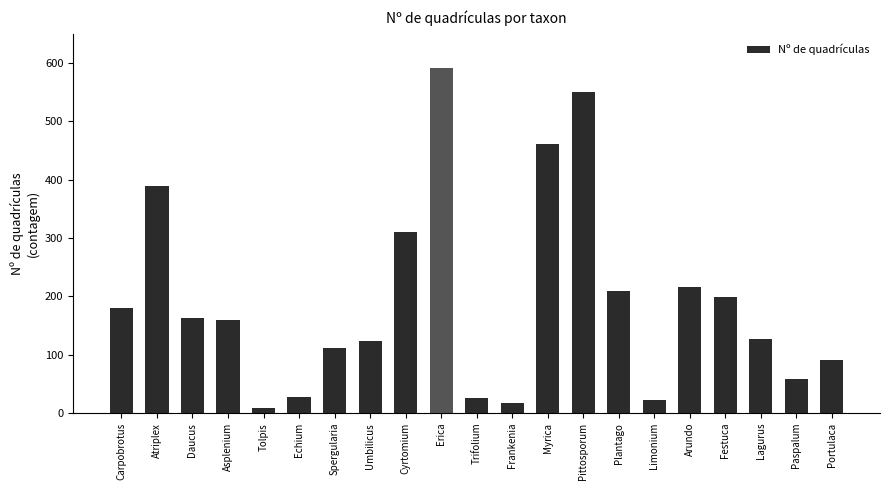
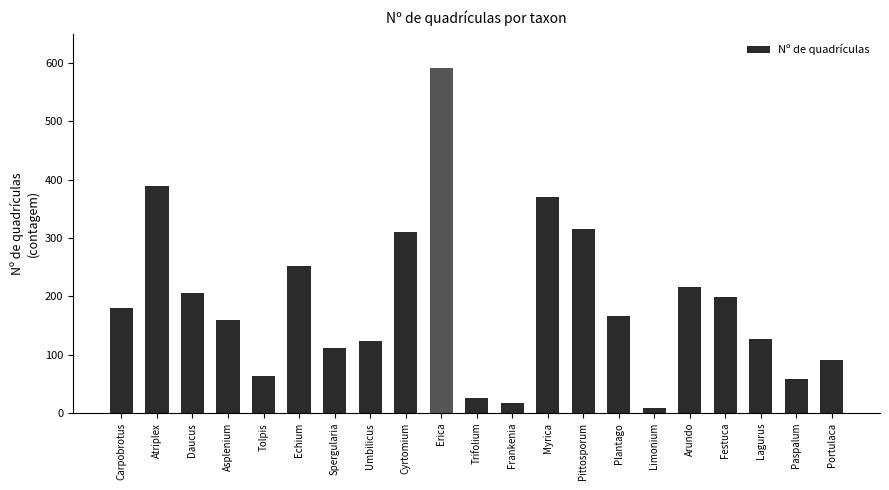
Daucus: 160 -> 210
Tolpis: 10 -> 60
Echium: 30 -> 250
Myrica: 460 -> 370
Pittosporum: 550 -> 320
Plantago: 210 -> 170
Limonium: 20 -> 10
